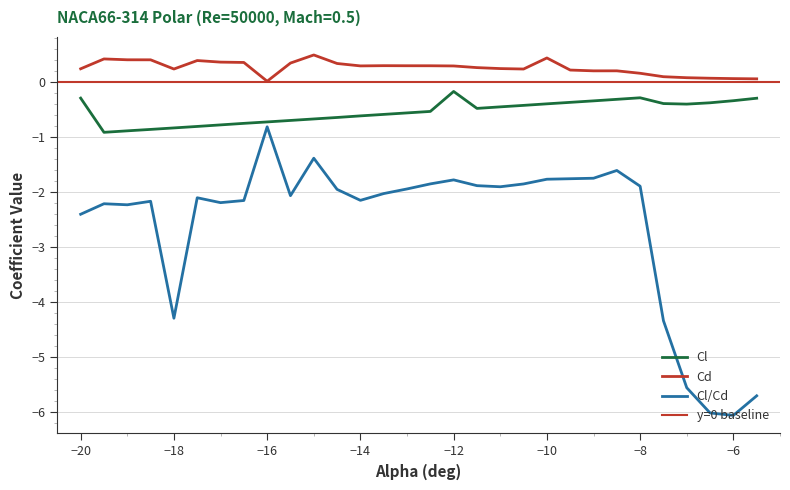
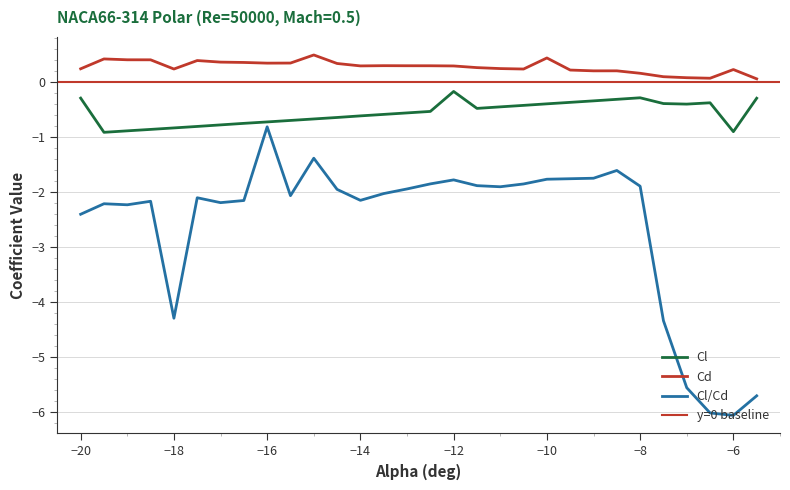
Cd, −16: 0.0 -> 0.3
Cl, −6: -0.3 -> -0.9
Cd, −6: 0.1 -> 0.2
